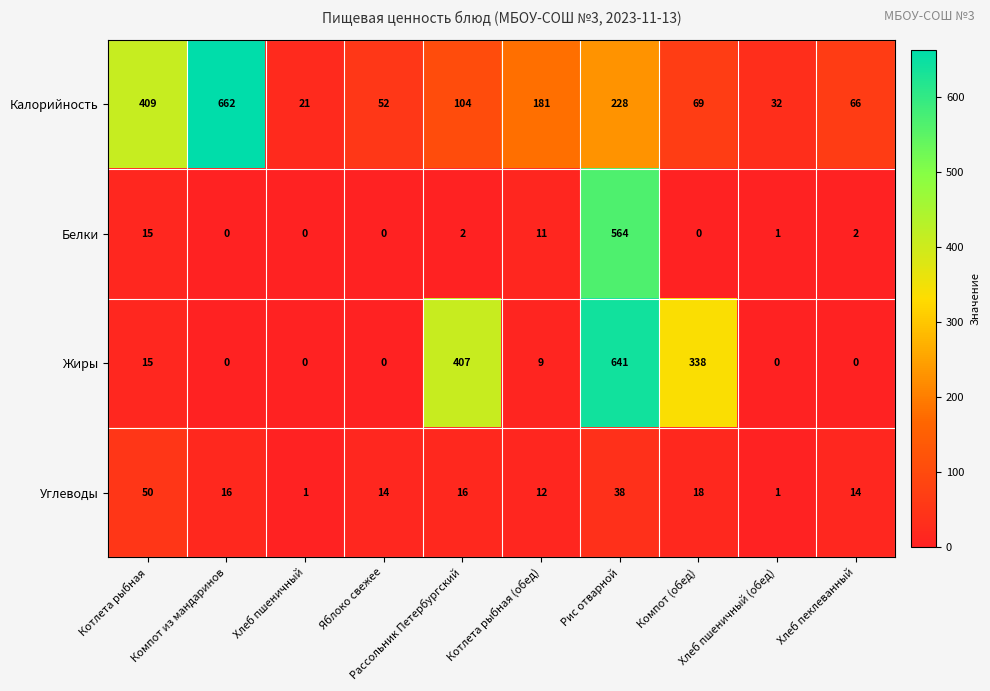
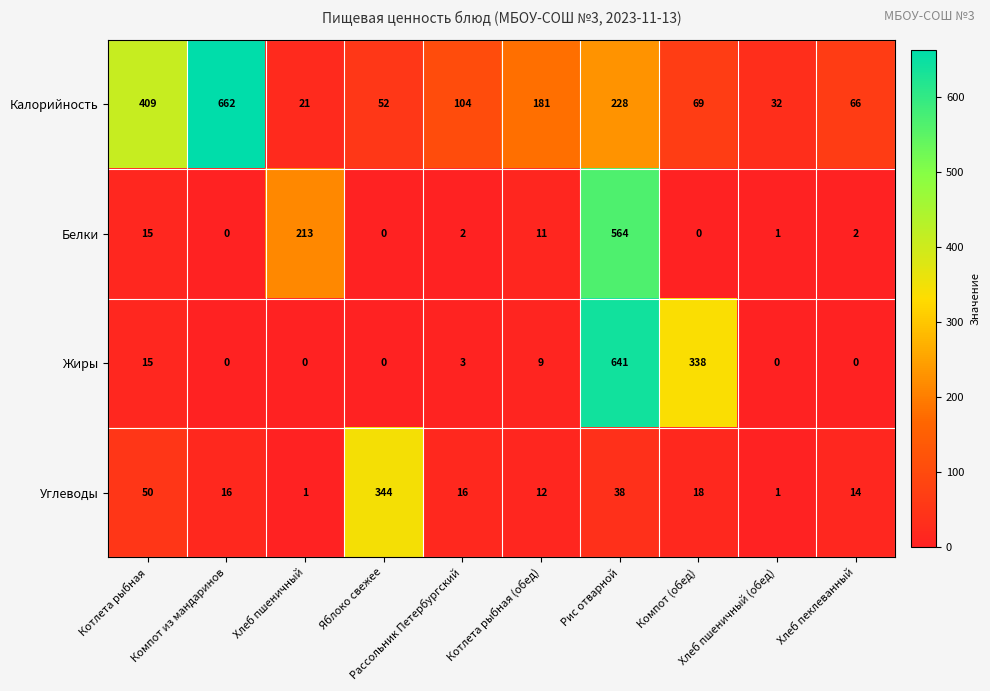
Белки, Хлеб пшеничный: 0 -> 213
Жиры, Рассольник Петербургский: 407 -> 3
Углеводы, Яблоко свежее: 14 -> 344
